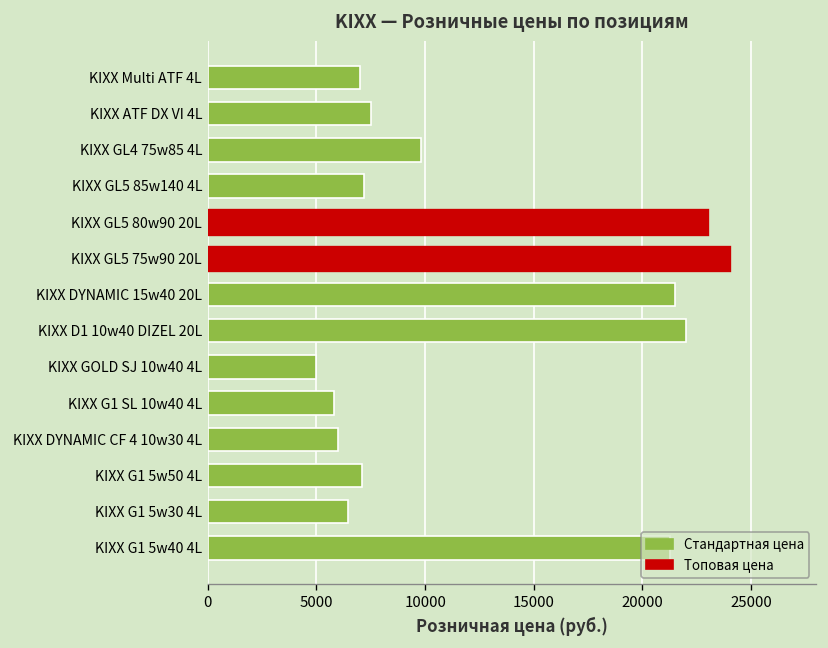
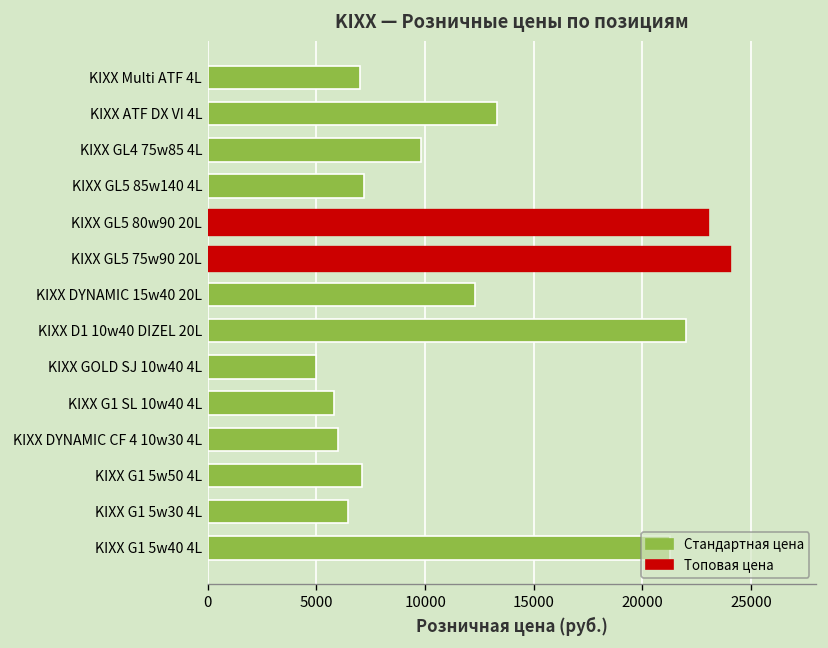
KIXX ATF DX VI 4L: 7500 -> 13300
KIXX DYNAMIC 15w40 20L: 21500 -> 12300
